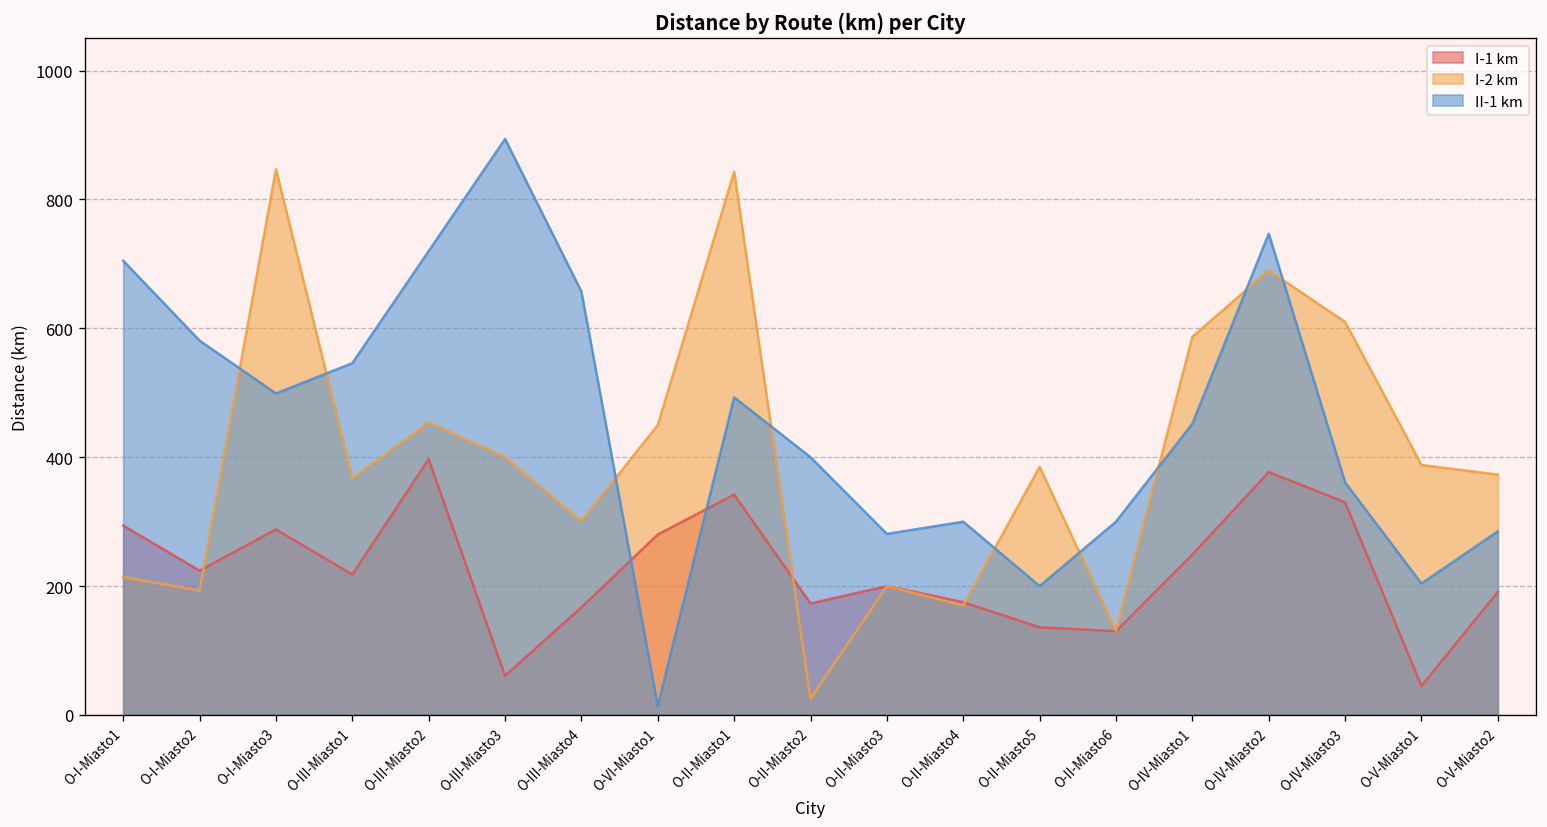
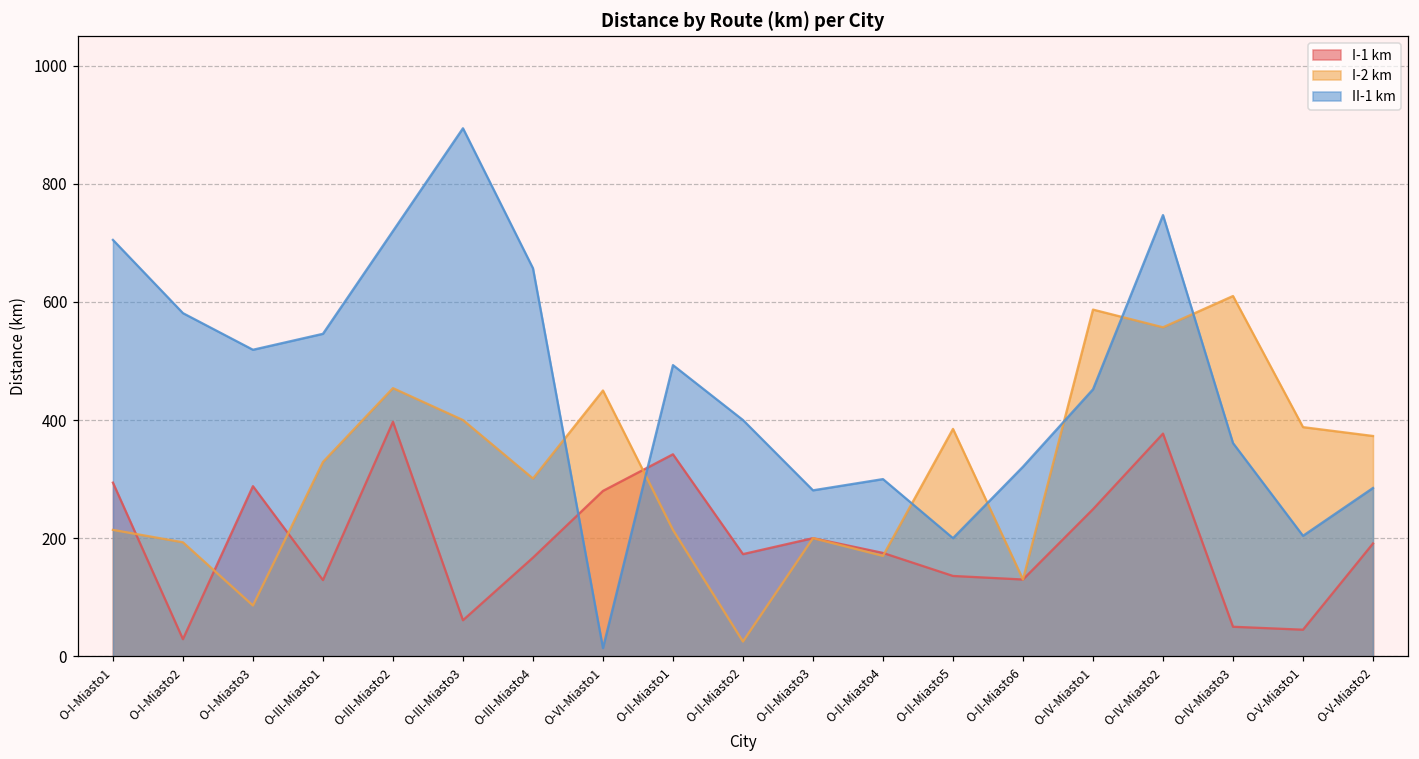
I-1 km, O-I-Miasto2: 220 -> 30
I-2 km, O-I-Miasto3: 850 -> 90
II-1 km, O-I-Miasto3: 500 -> 520
I-1 km, O-III-Miasto1: 220 -> 130
I-2 km, O-III-Miasto1: 370 -> 330
I-2 km, O-II-Miasto1: 840 -> 210
II-1 km, O-II-Miasto6: 300 -> 320
I-2 km, O-IV-Miasto2: 690 -> 560
I-1 km, O-IV-Miasto3: 330 -> 50
